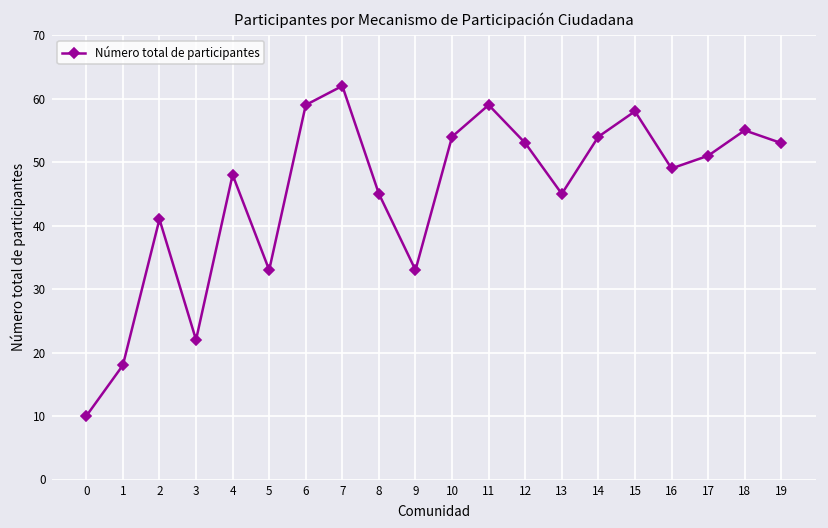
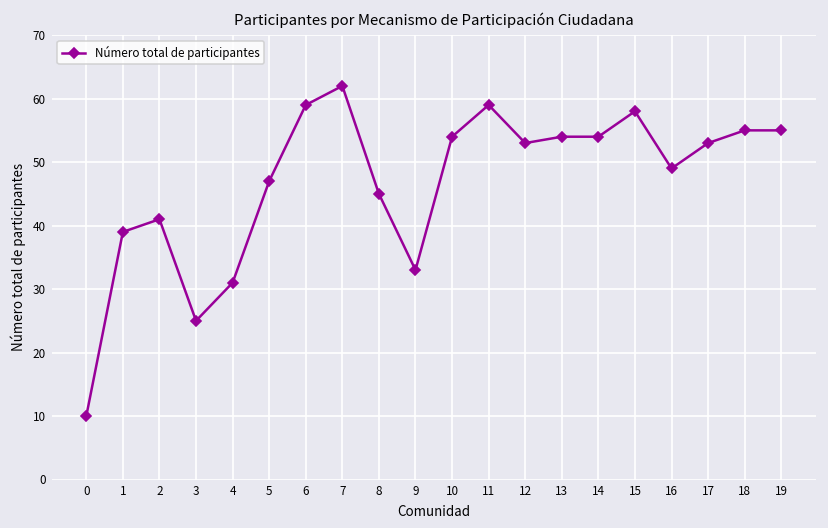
1: 18 -> 39
3: 22 -> 25
4: 48 -> 31
5: 33 -> 47
13: 45 -> 54
17: 51 -> 53
19: 53 -> 55
